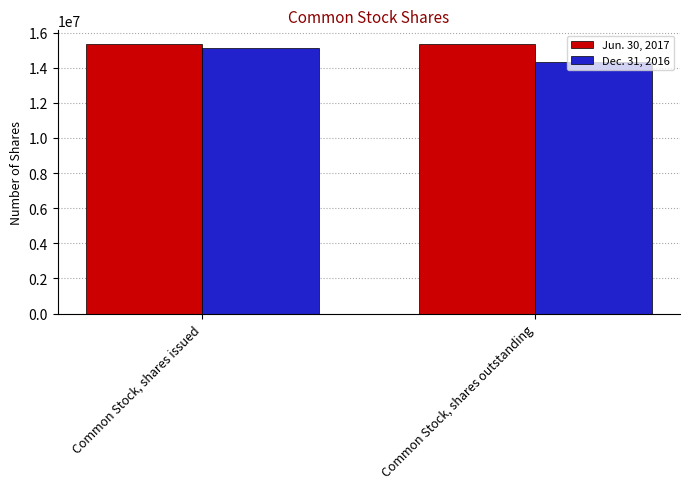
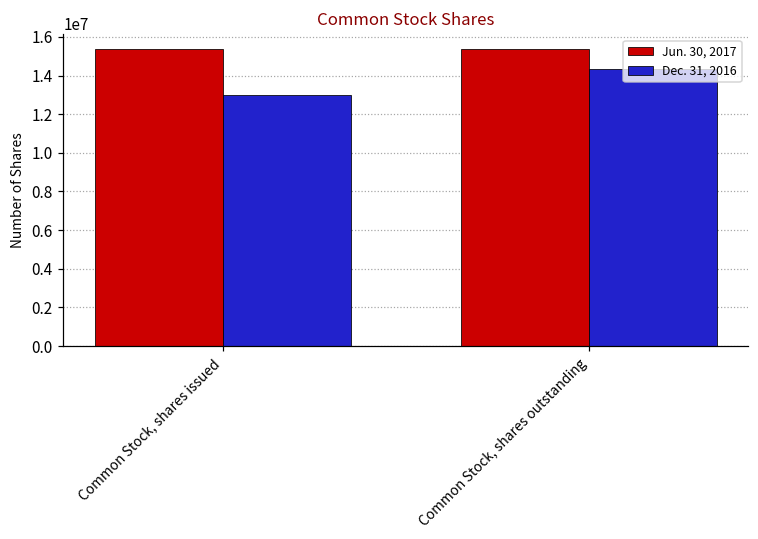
Dec. 31, 2016, Common Stock, shares issued: 15100000 -> 13000000
